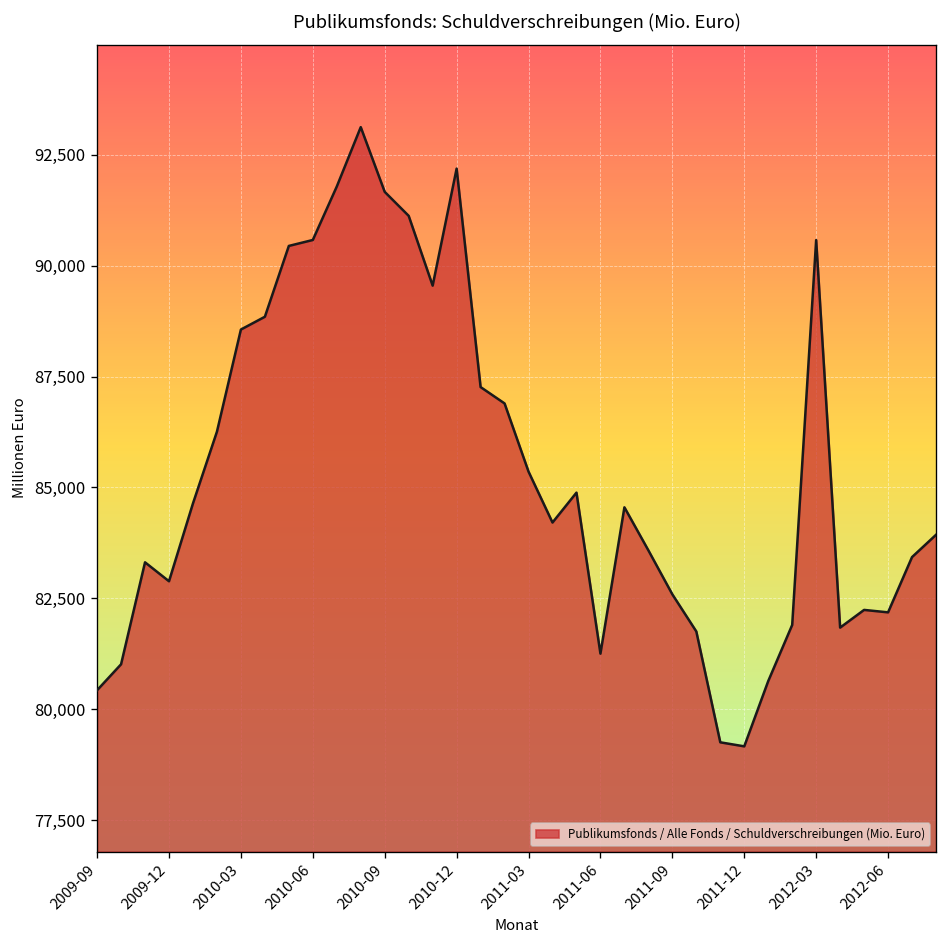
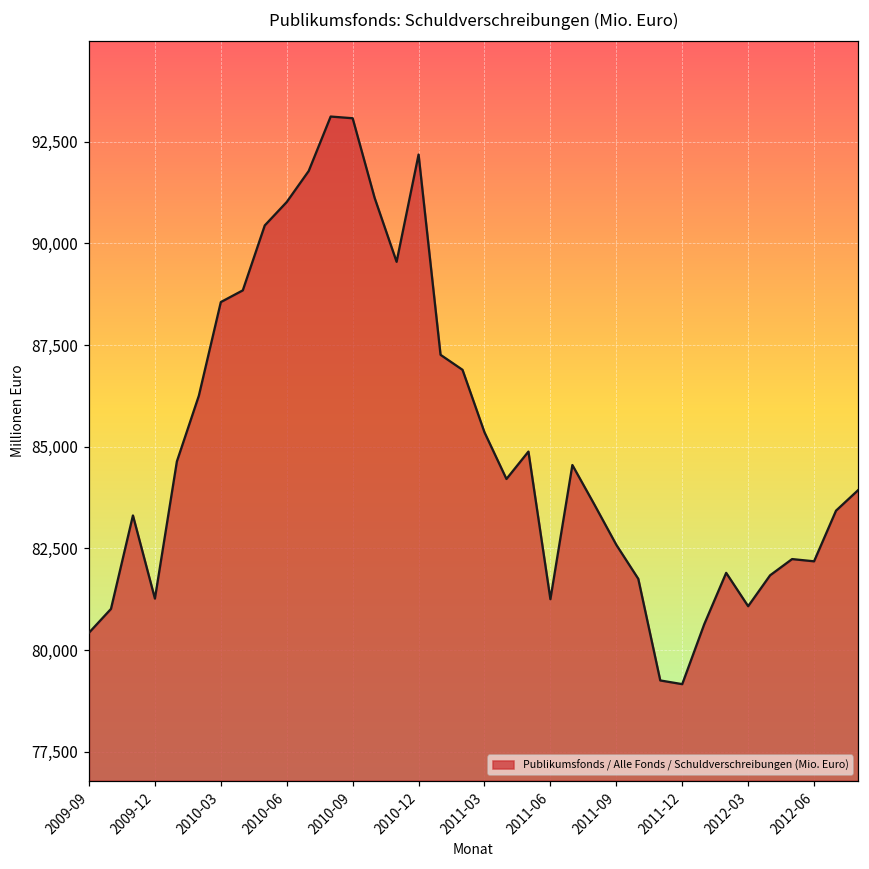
2009-12: 82,900 -> 81,300
2010-06: 90,600 -> 91,000
2010-09: 91,700 -> 93,100
2012-03: 90,600 -> 81,100
